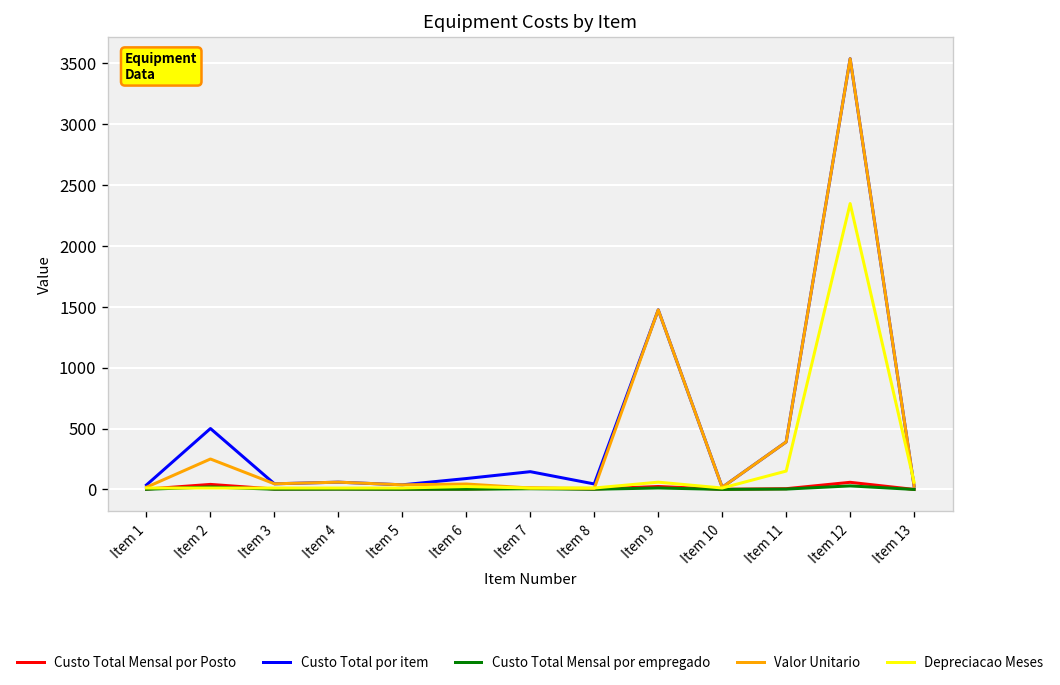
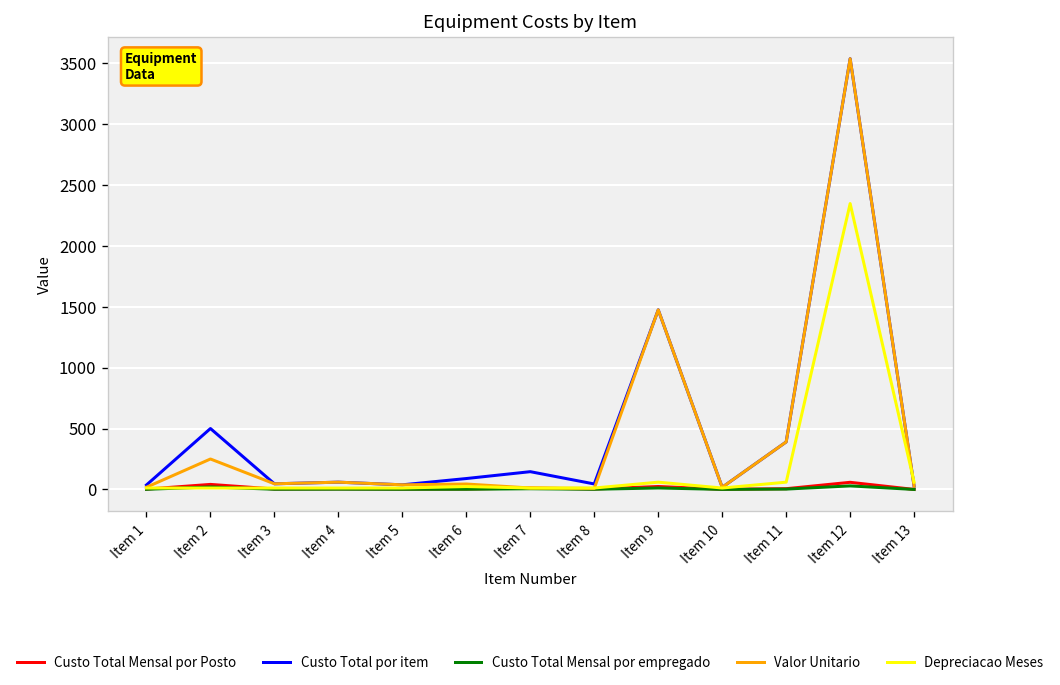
Depreciacao Meses, Item 11: 150 -> 60
